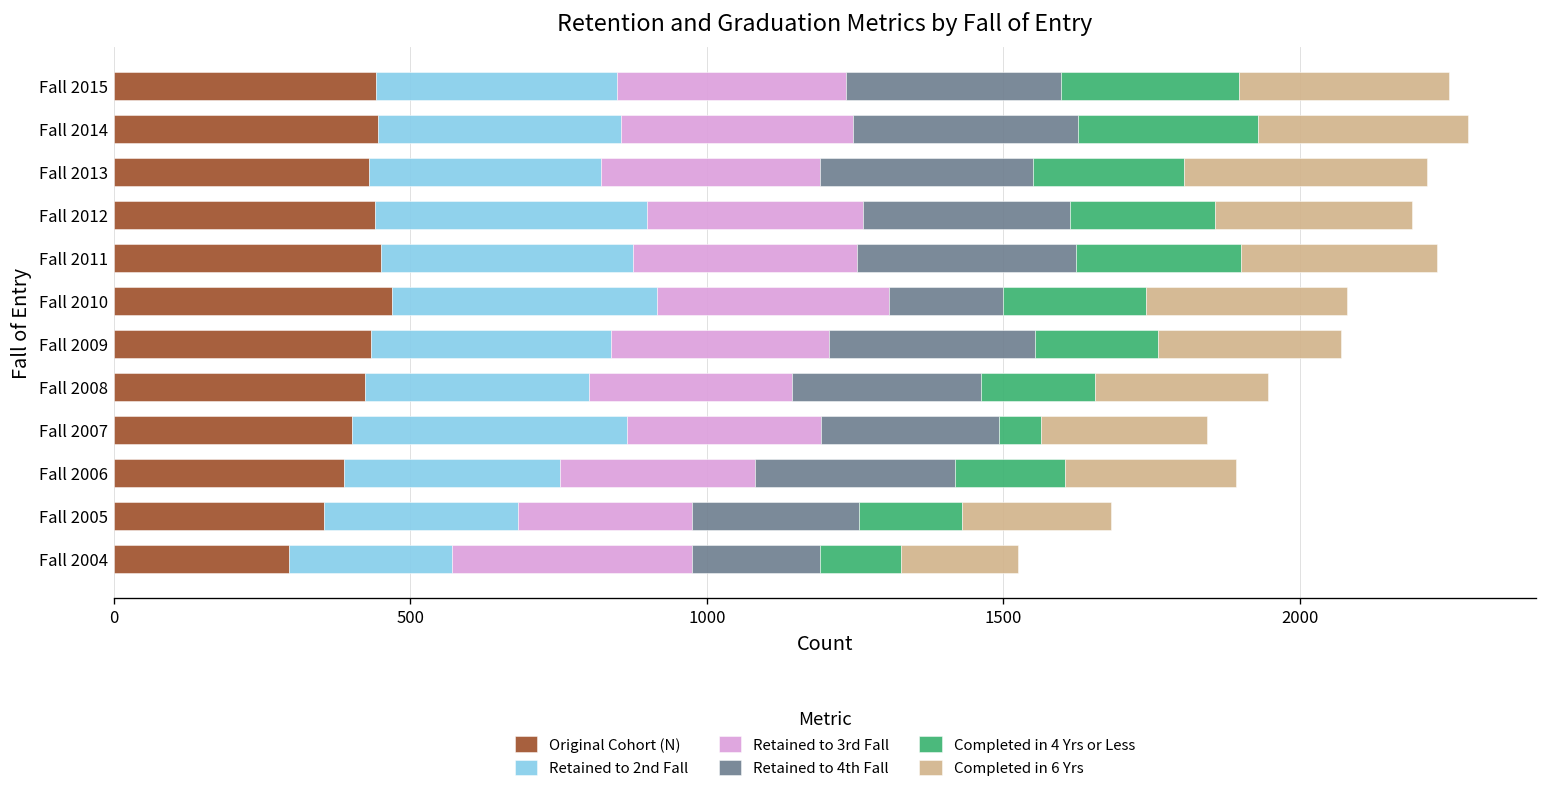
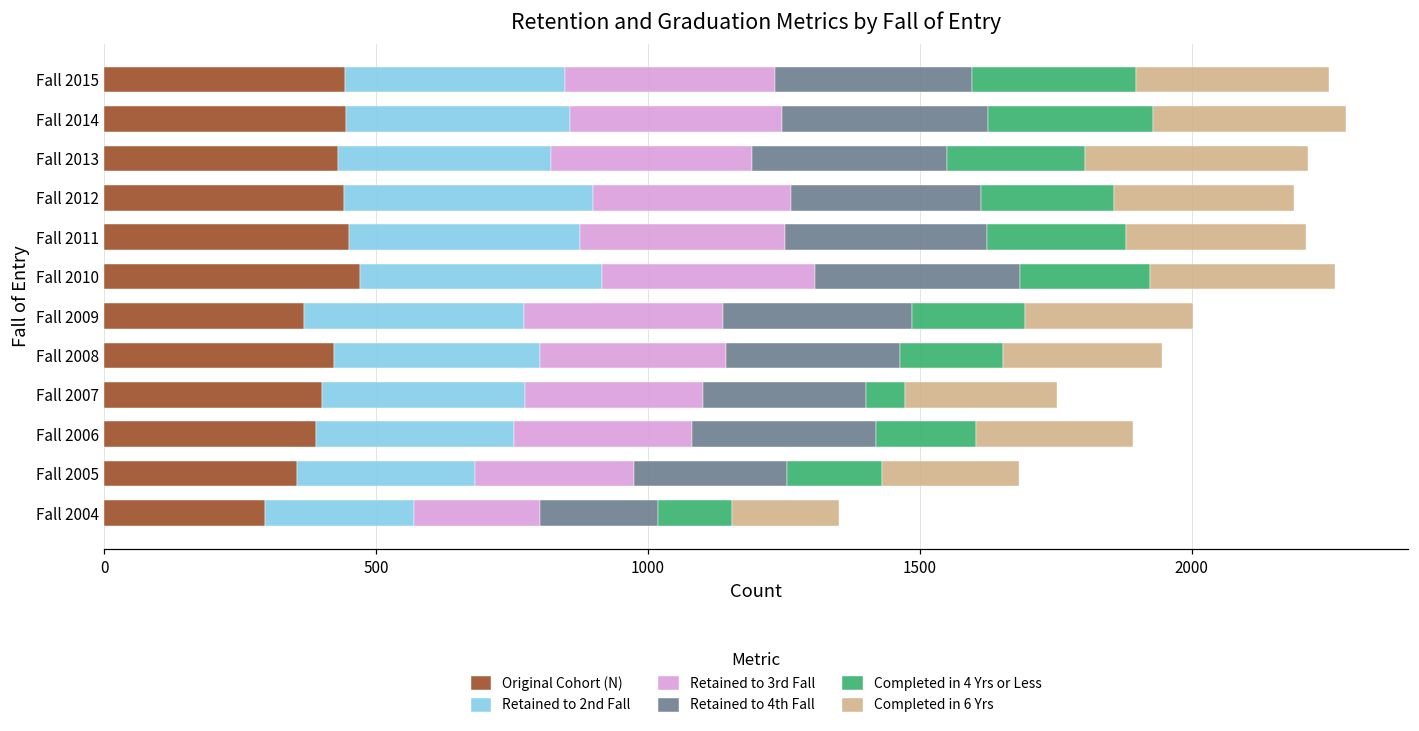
Completed in 4 Yrs or Less, Fall 2011: 280 -> 260
Retained to 4th Fall, Fall 2010: 190 -> 380
Original Cohort (N), Fall 2009: 430 -> 370
Retained to 2nd Fall, Fall 2007: 460 -> 370
Retained to 3rd Fall, Fall 2004: 410 -> 230
